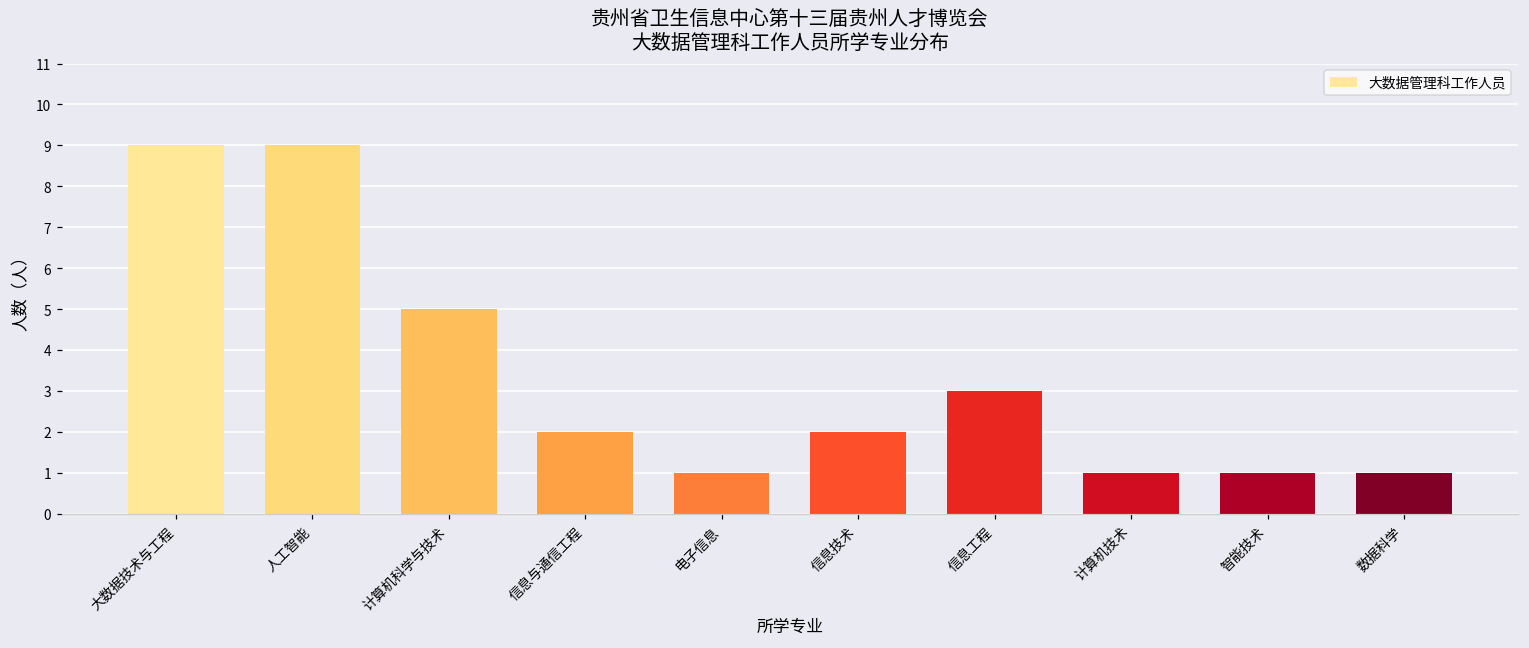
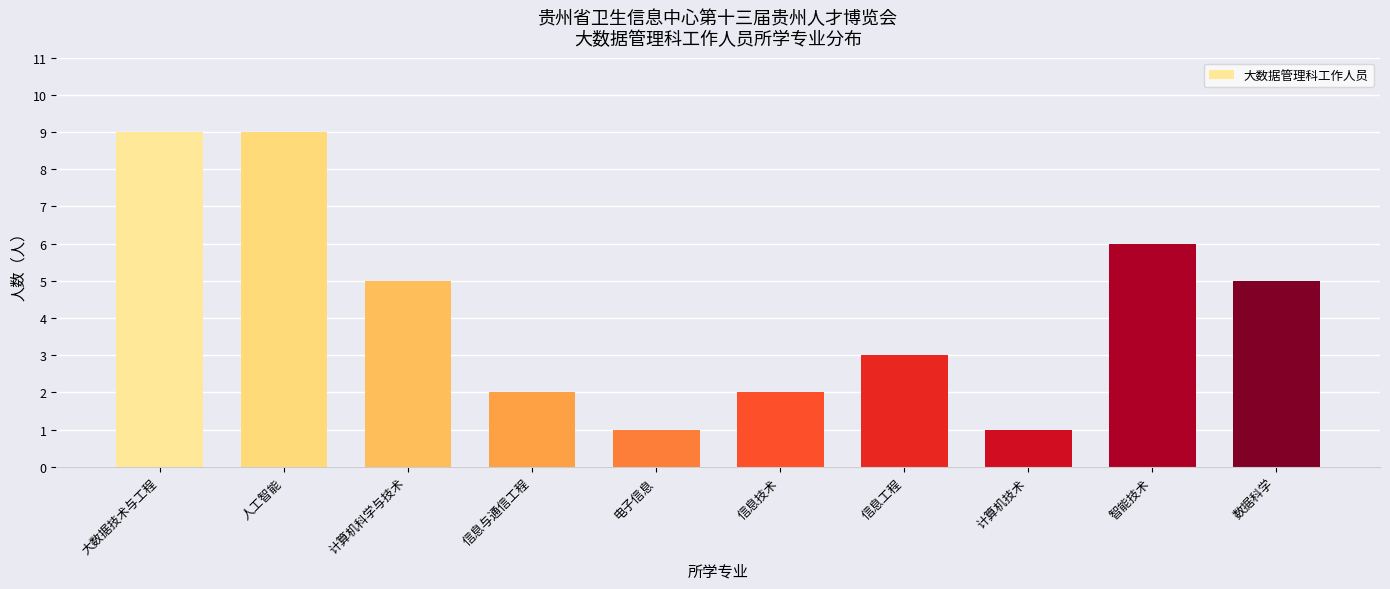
智能技术: 1 -> 6
数据科学: 1 -> 5
